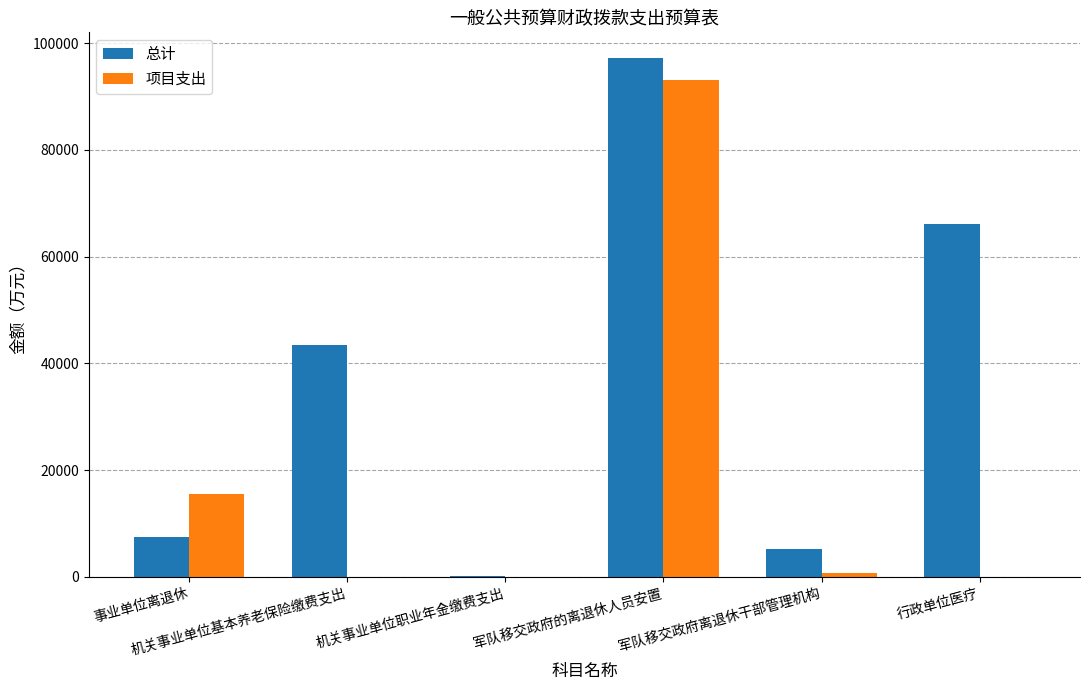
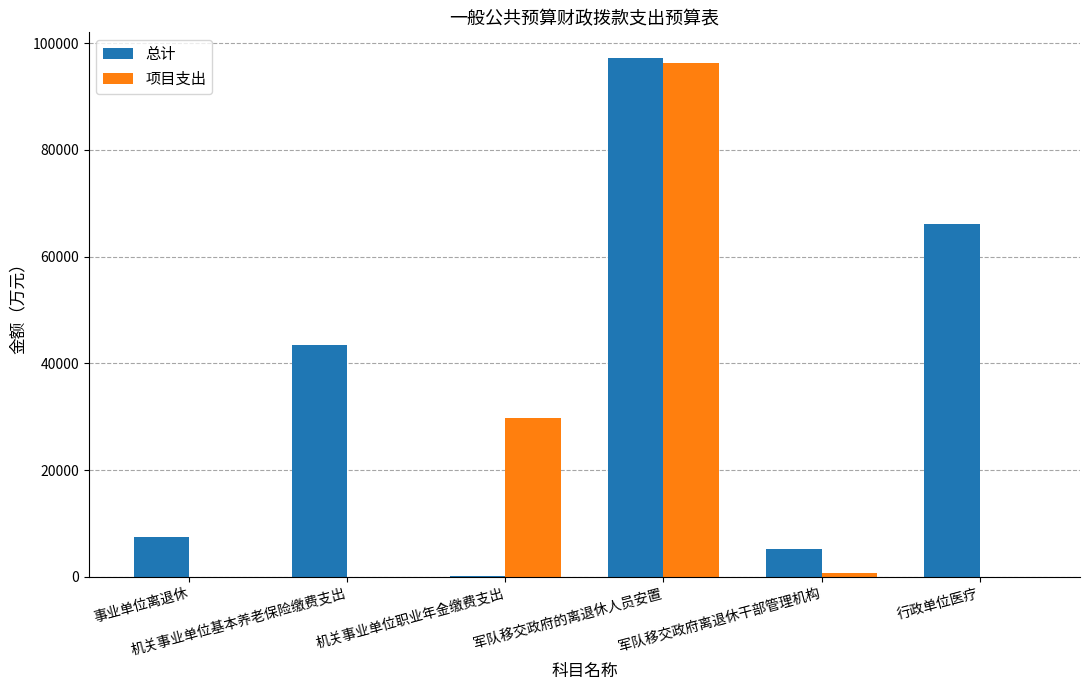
项目支出, 事业单位离退休: 15000 -> 0
项目支出, 机关事业单位职业年金缴费支出: 0 -> 30000
项目支出, 军队移交政府的离退休人员安置: 93000 -> 96000
